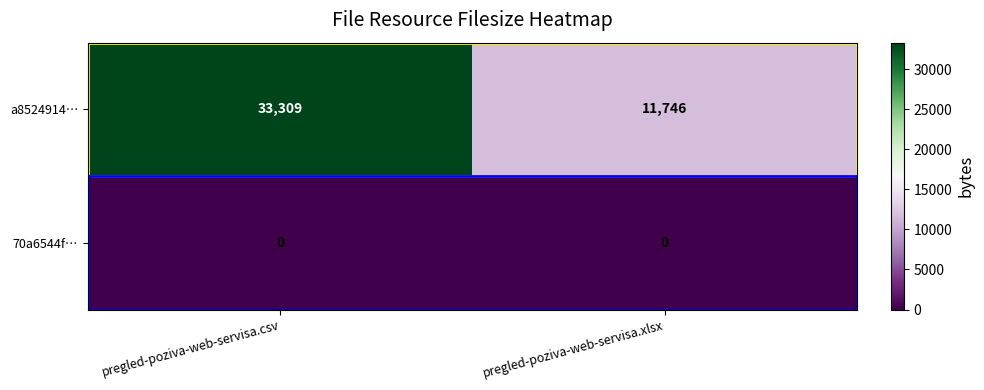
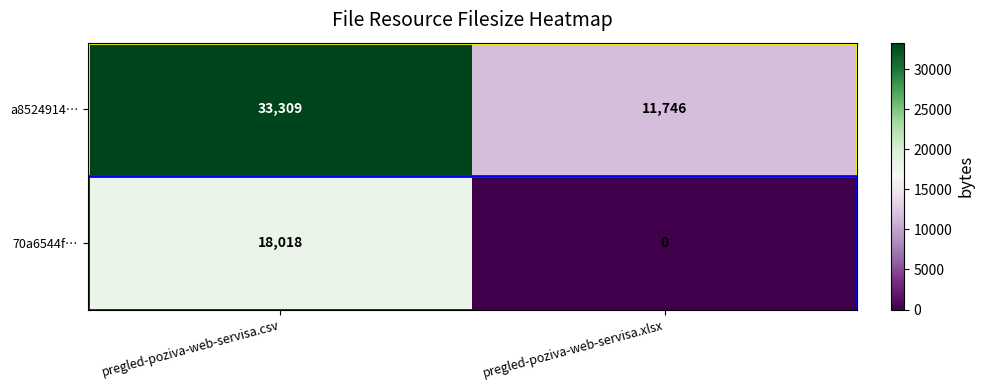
70a6544f…, pregled-poziva-web-servisa.csv: 0 -> 18,018
